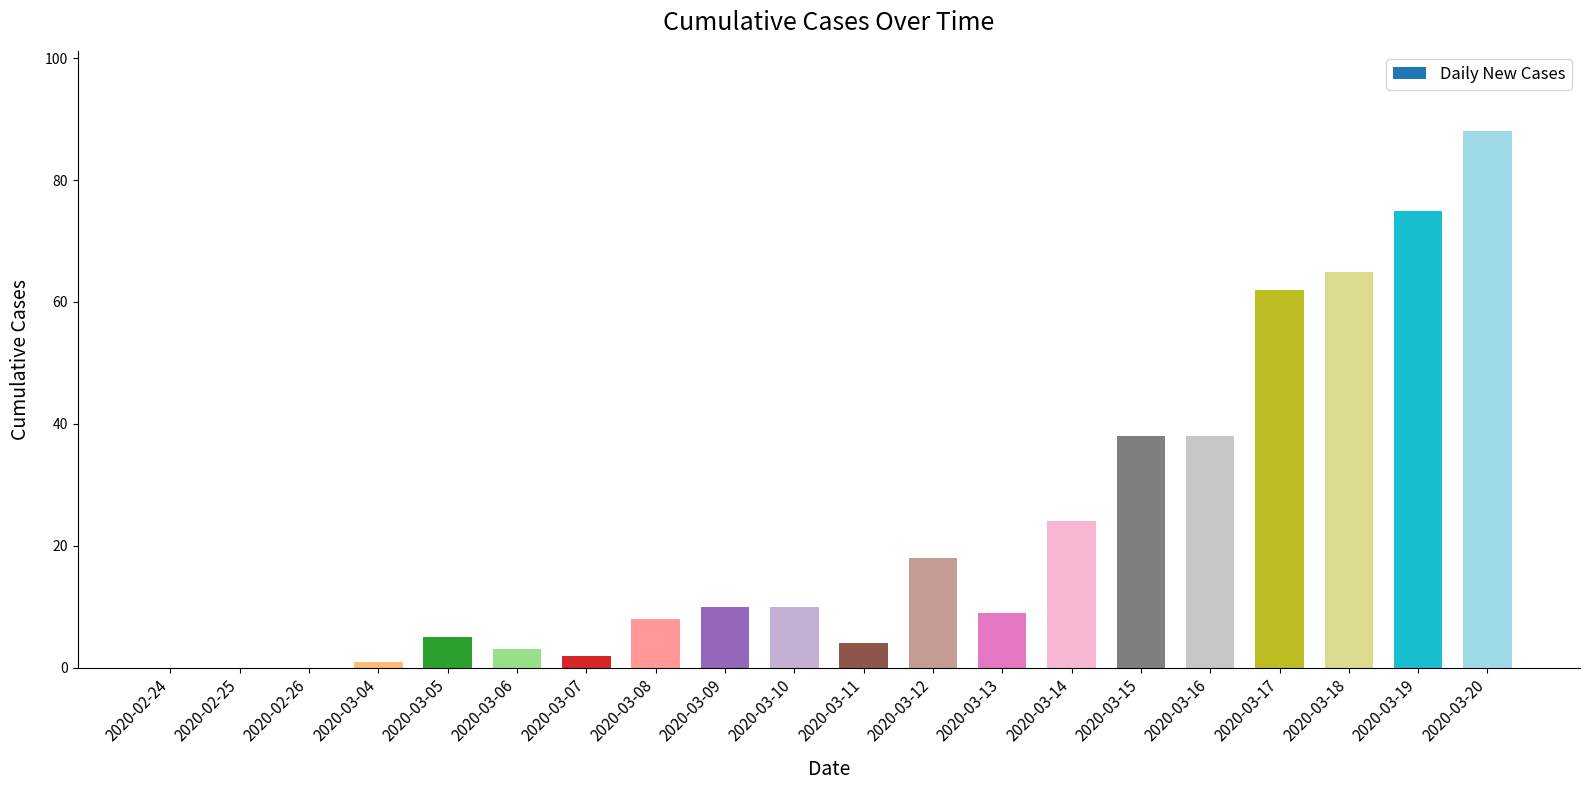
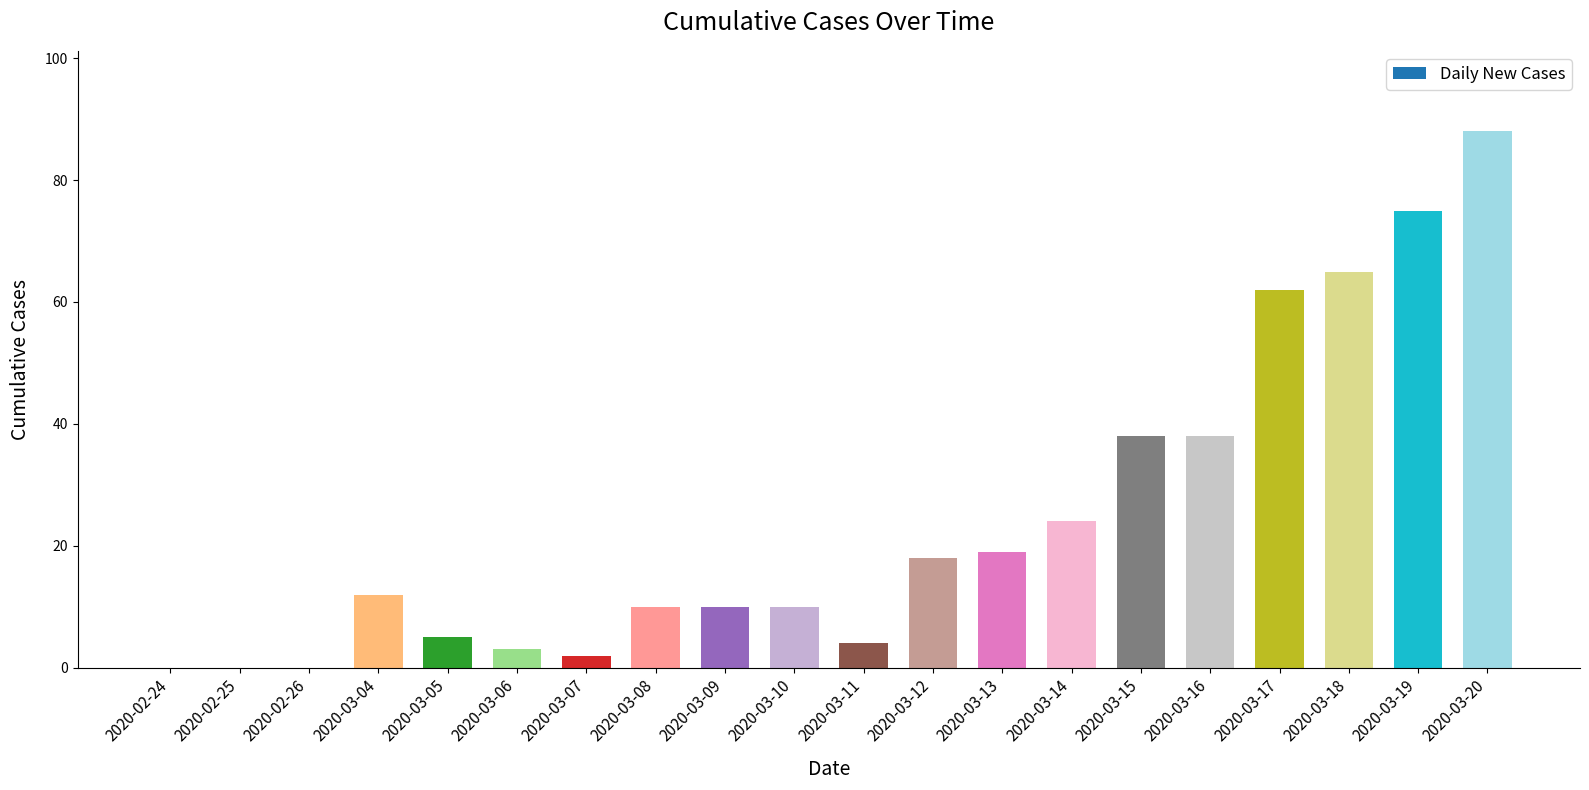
2020-03-04: 1 -> 12
2020-03-08: 8 -> 10
2020-03-13: 9 -> 19
